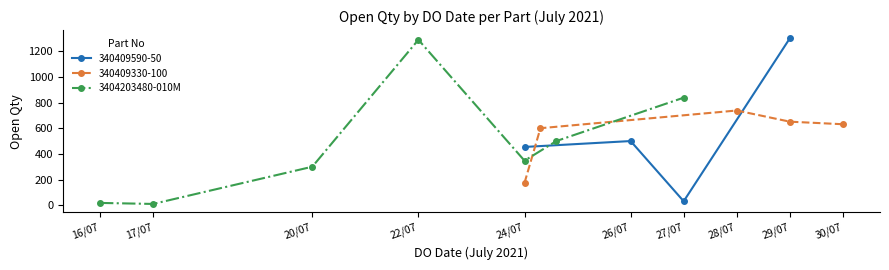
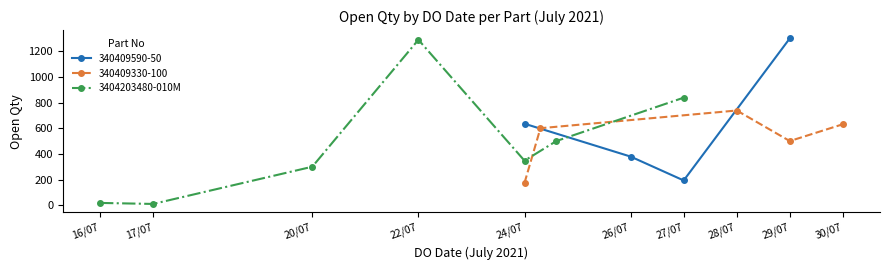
340409590-50, 24/07: 450 -> 640
340409590-50, 26/07: 500 -> 380
340409590-50, 27/07: 30 -> 190
340409330-100, 29/07: 650 -> 500
